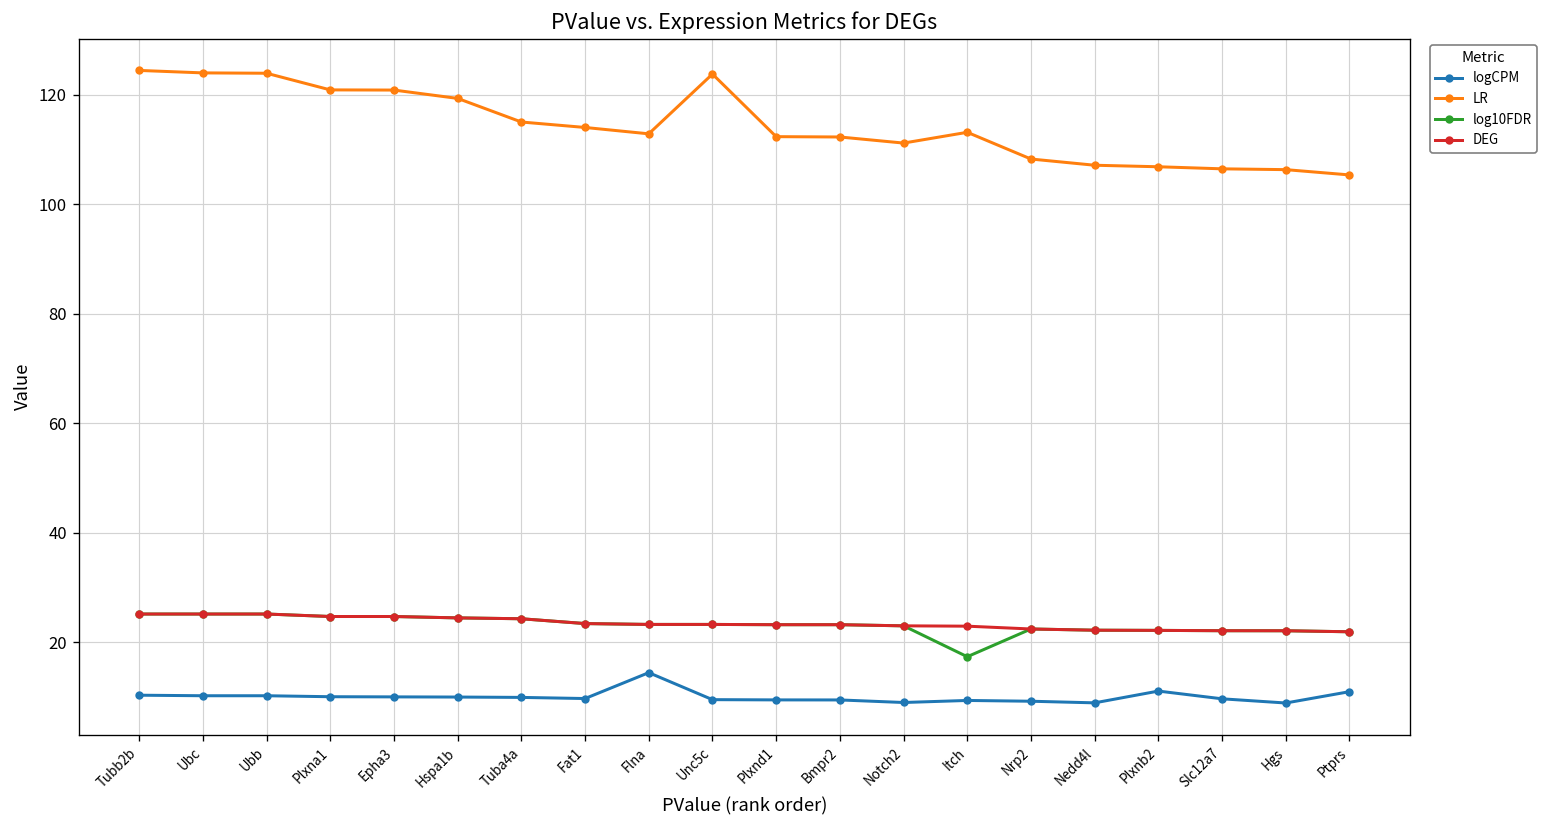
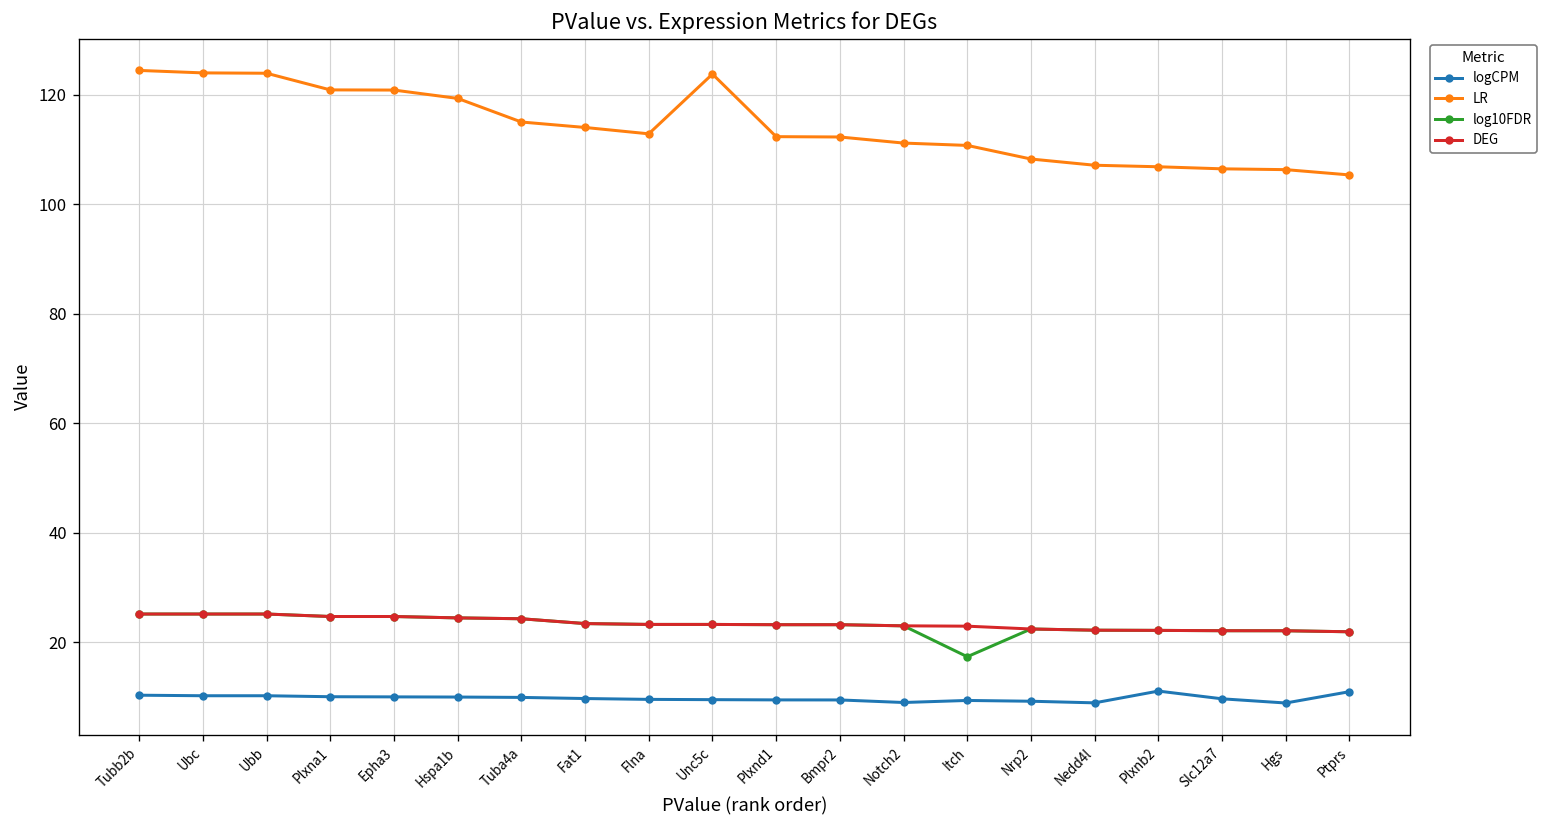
logCPM, Flna: 14 -> 10
LR, Itch: 113 -> 111
